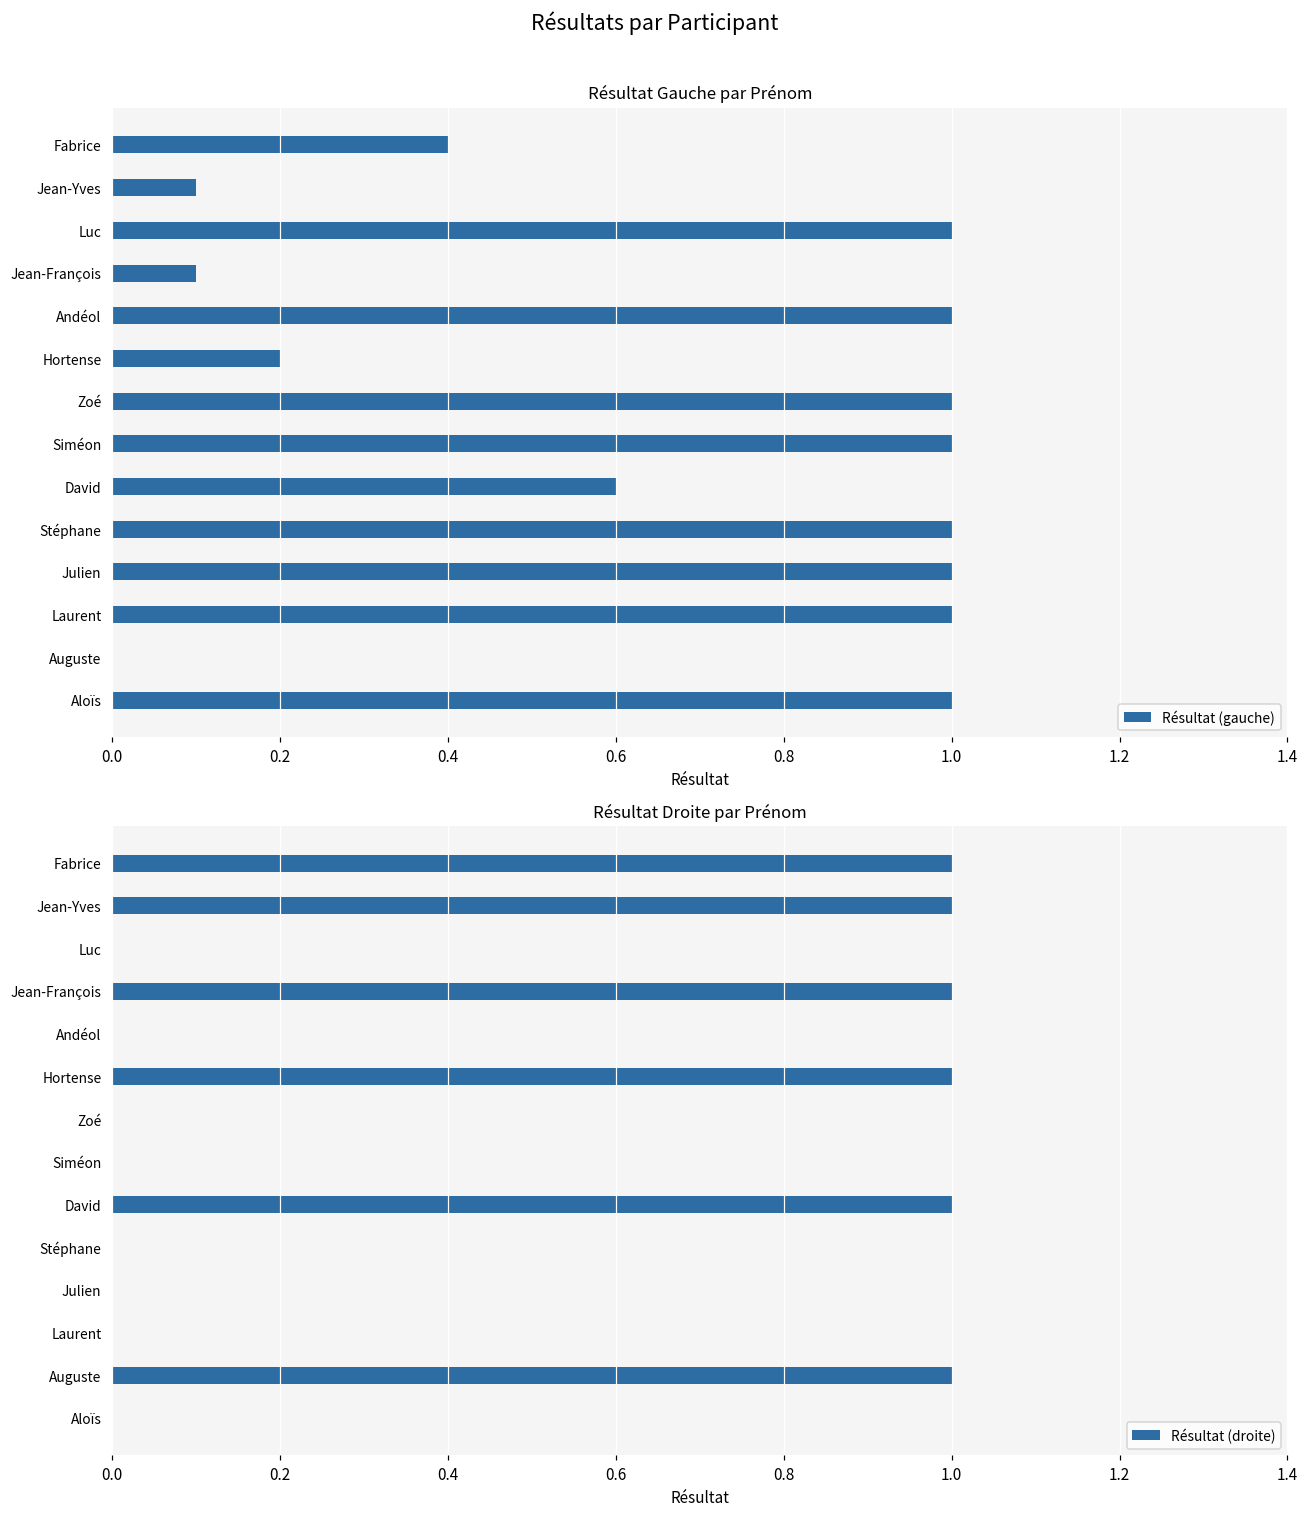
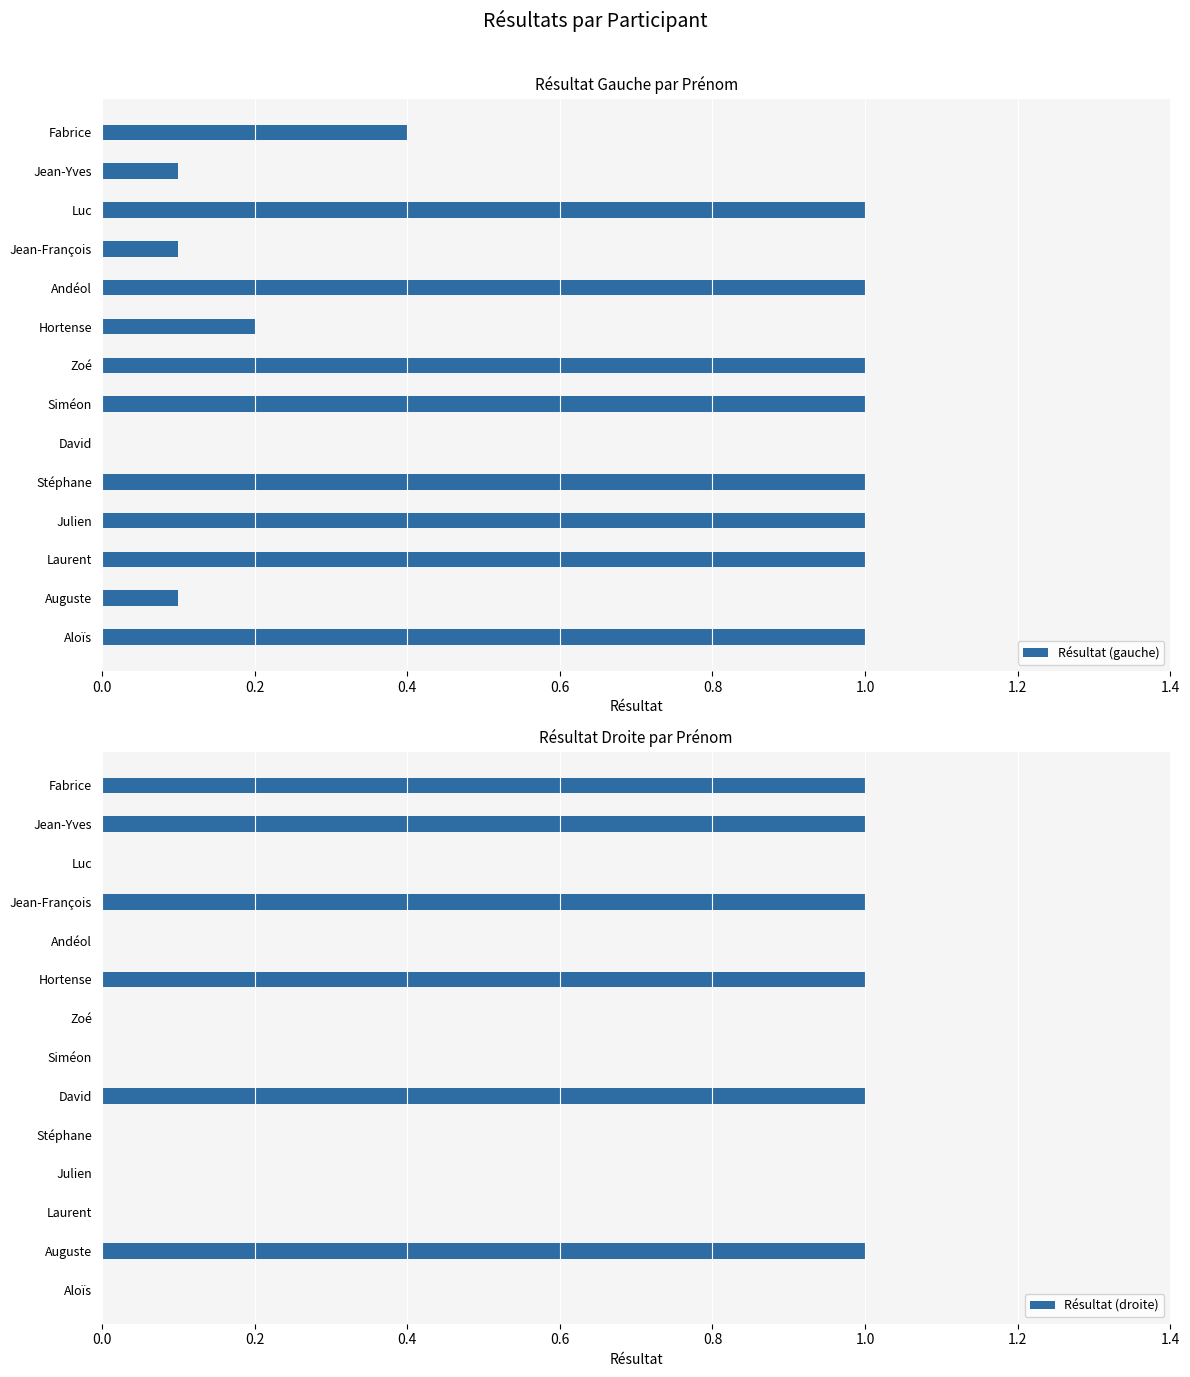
Résultat Gauche par Prénom, David: 0.6 -> 0.0
Résultat Gauche par Prénom, Auguste: 0.0 -> 0.1
